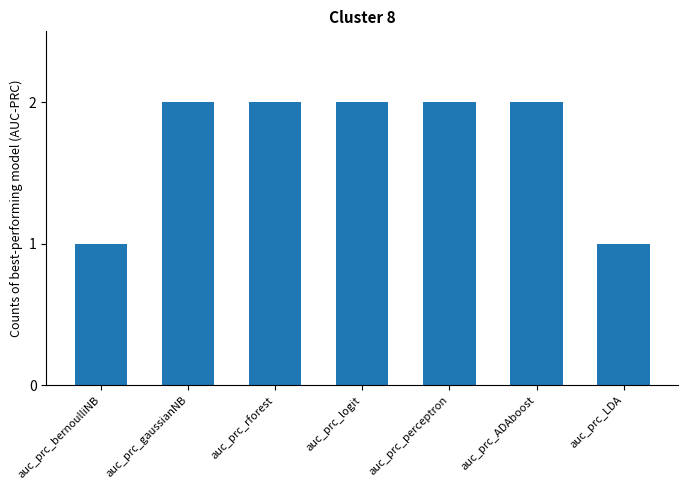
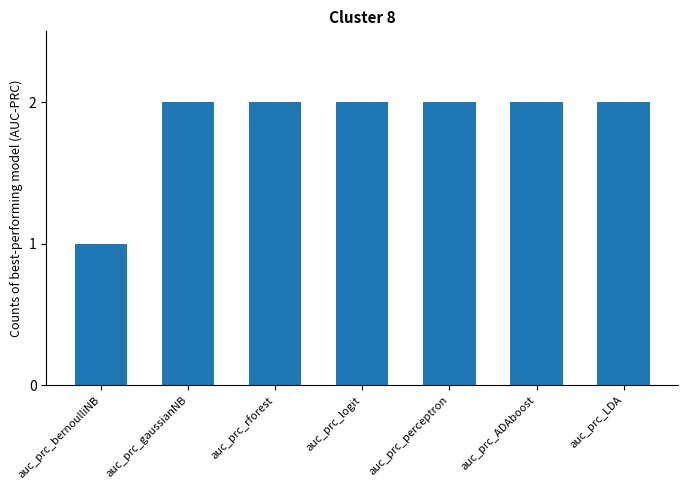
auc_prc_LDA: 1 -> 2
